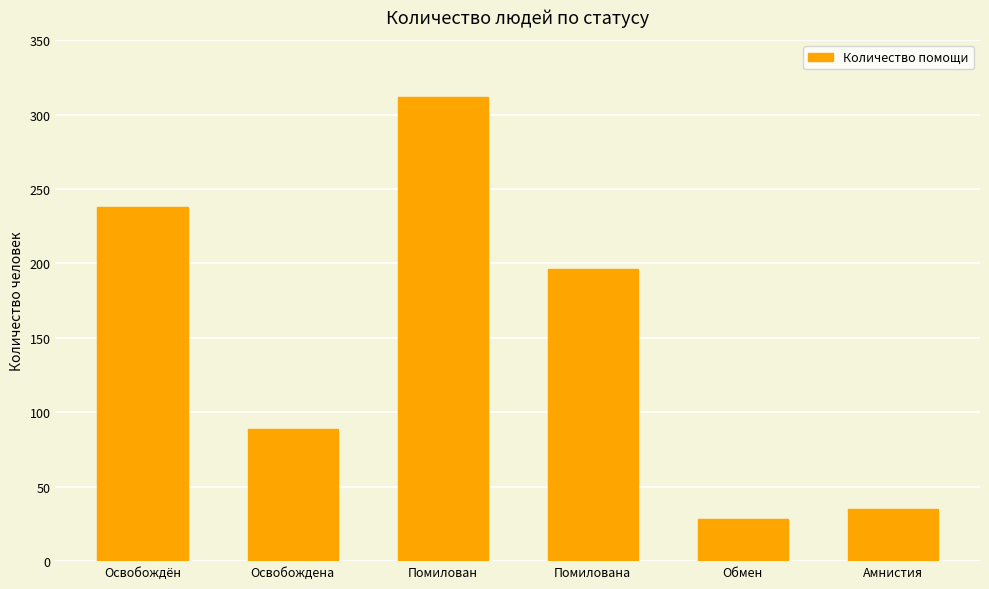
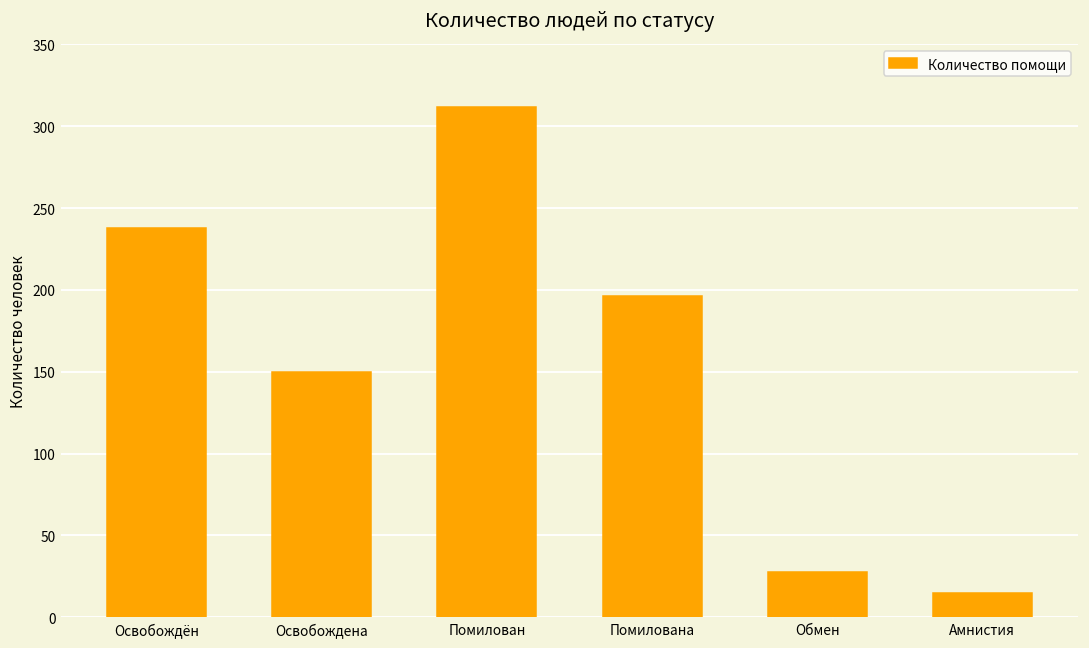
Освобождена: 89 -> 150
Амнистия: 35 -> 15
